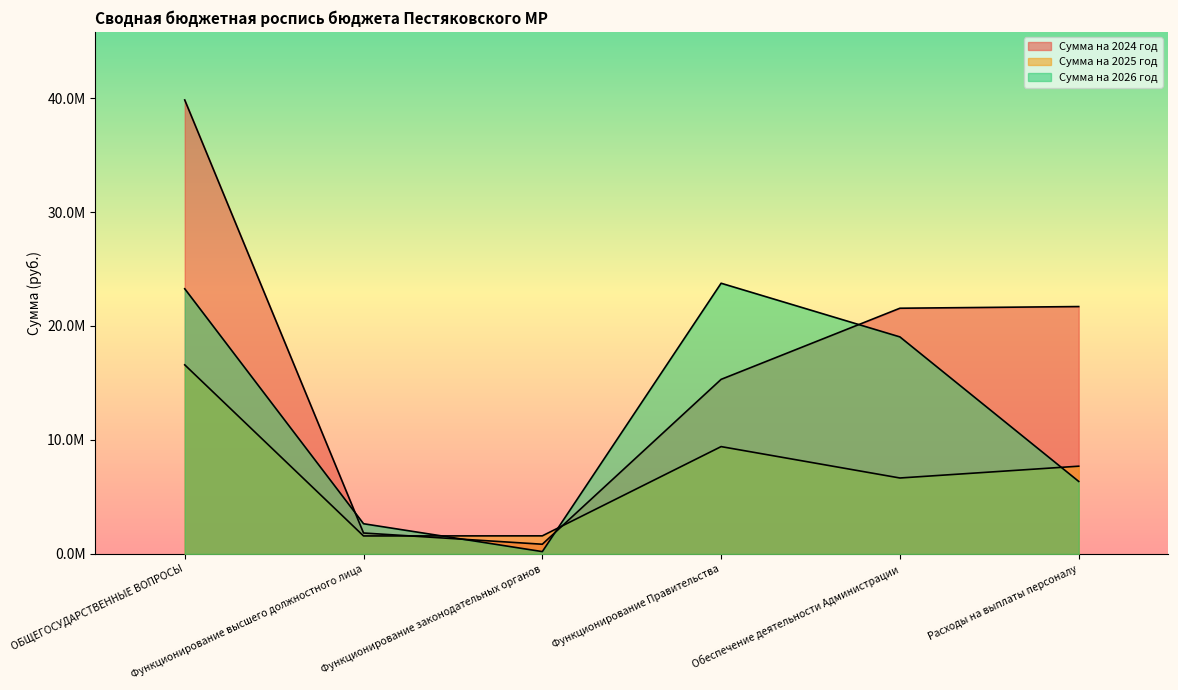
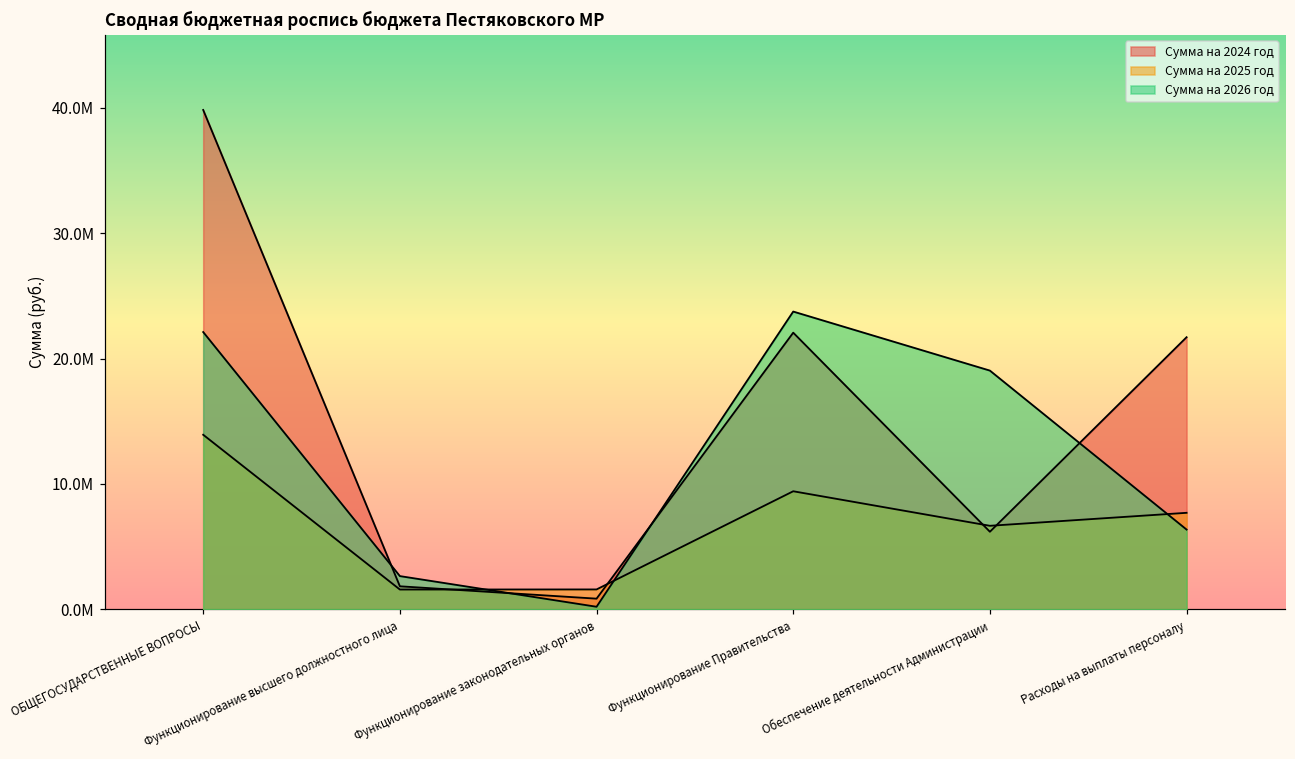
Сумма на 2025 год, ОБЩЕГОСУДАРСТВЕННЫЕ ВОПРОСЫ: 16600000 -> 13900000
Сумма на 2026 год, ОБЩЕГОСУДАРСТВЕННЫЕ ВОПРОСЫ: 23300000 -> 22100000
Сумма на 2024 год, Функционирование Правительства: 15300000 -> 22100000
Сумма на 2024 год, Обеспечение деятельности Администрации: 21600000 -> 6200000
